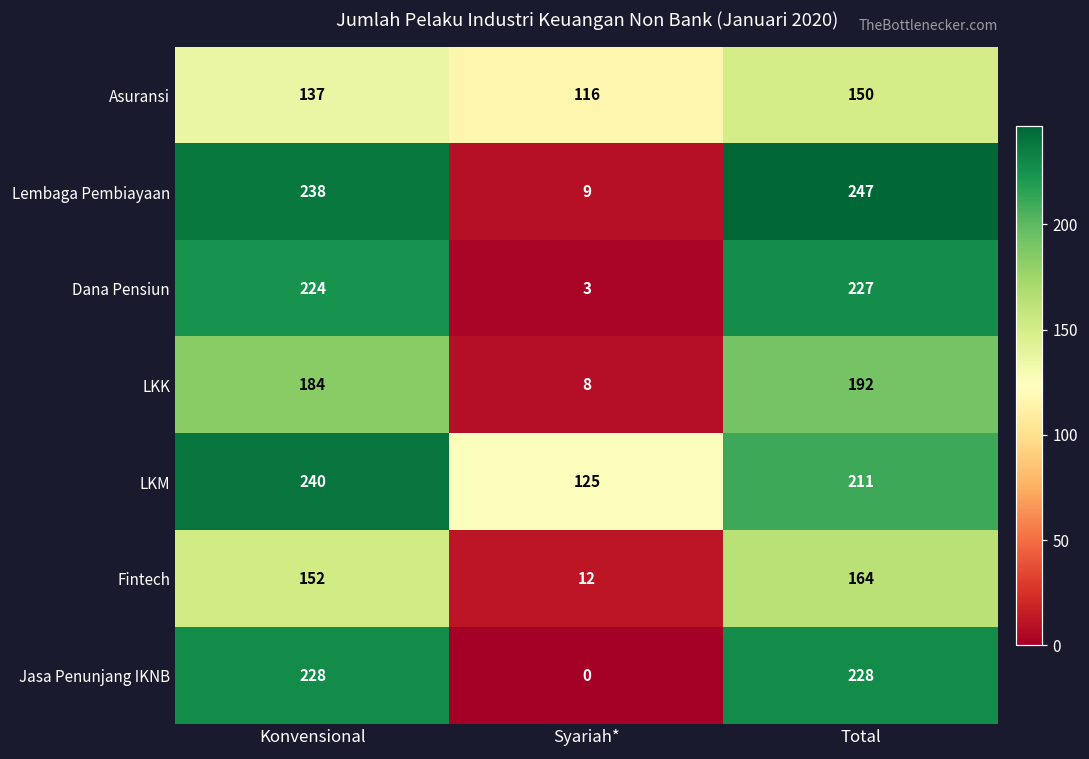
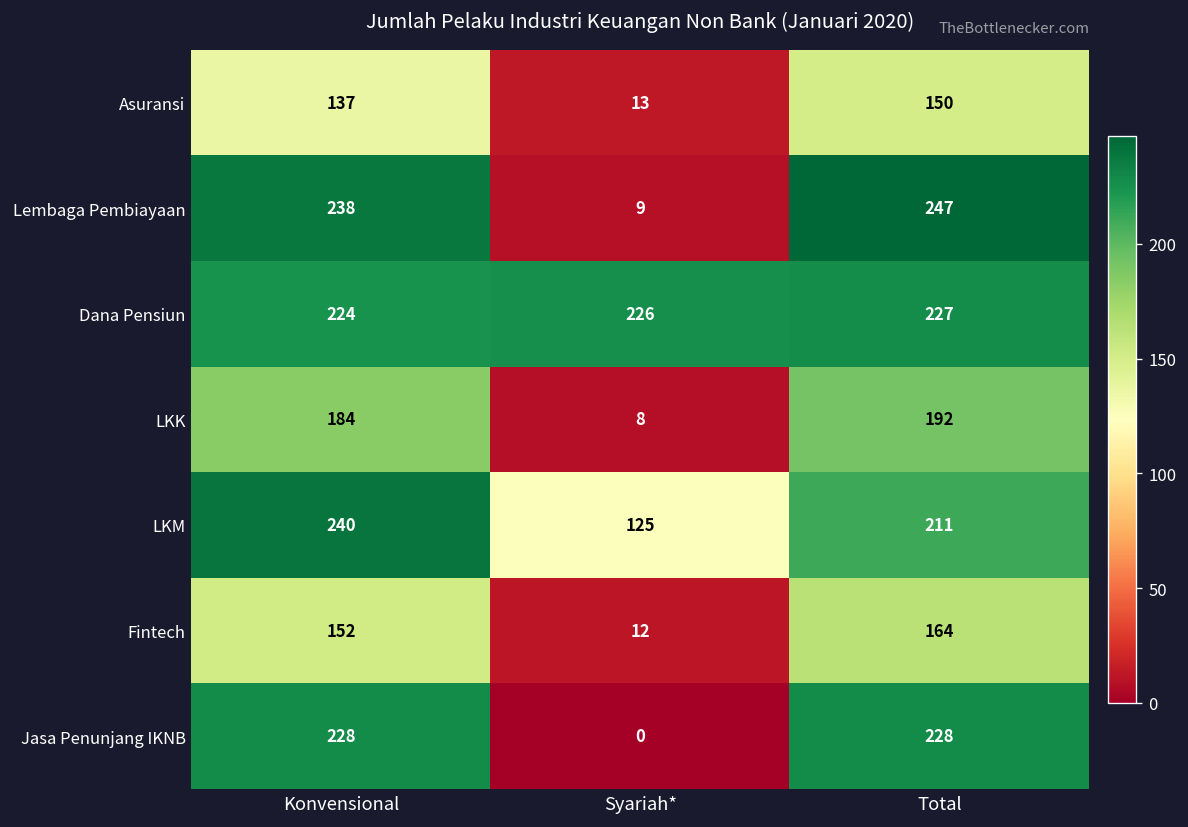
Asuransi, Syariah*: 116 -> 13
Dana Pensiun, Syariah*: 3 -> 226
